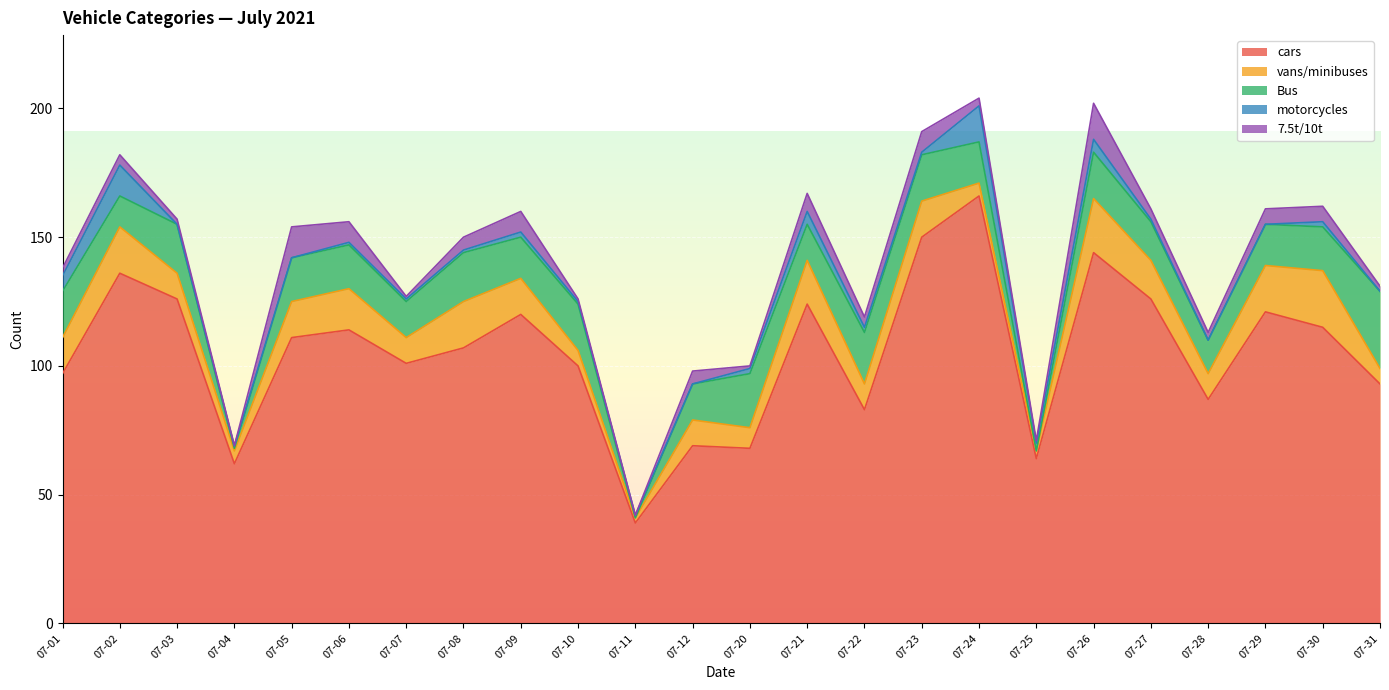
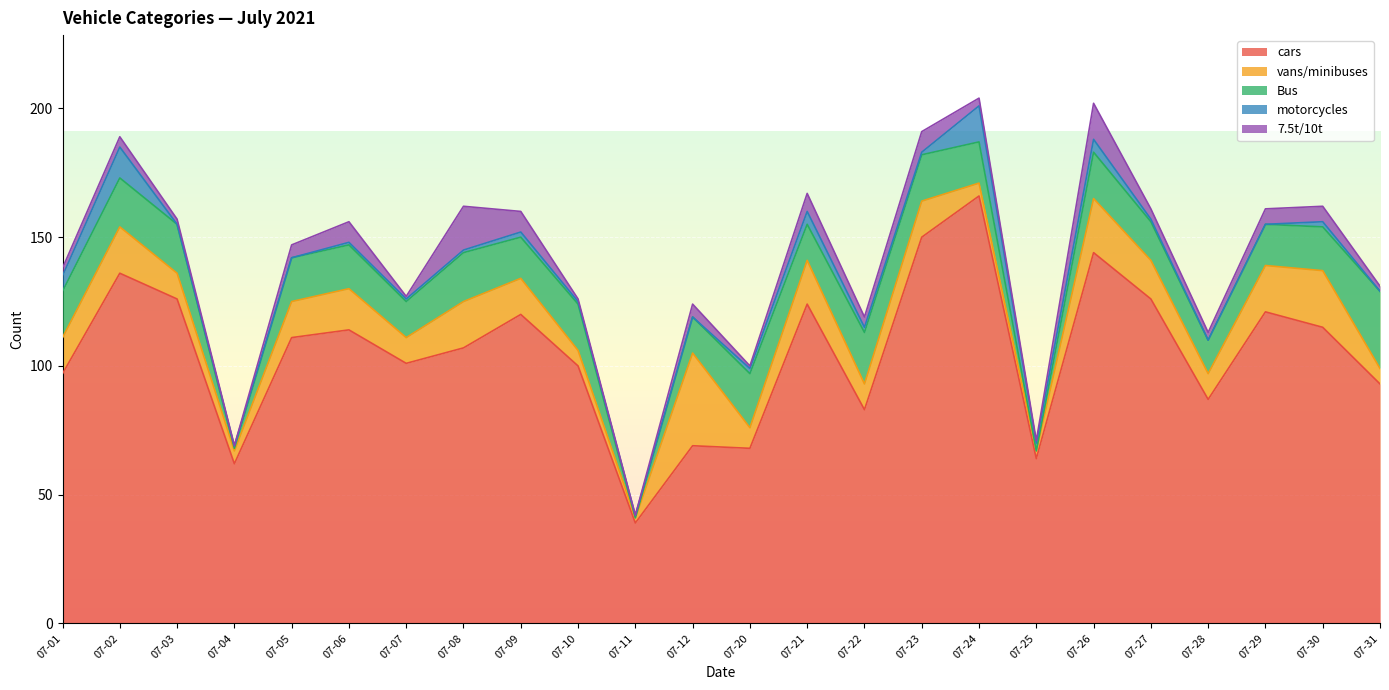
Bus, 07-02: 12 -> 19
7.5t/10t, 07-05: 12 -> 5
7.5t/10t, 07-08: 5 -> 17
vans/minibuses, 07-12: 10 -> 36
